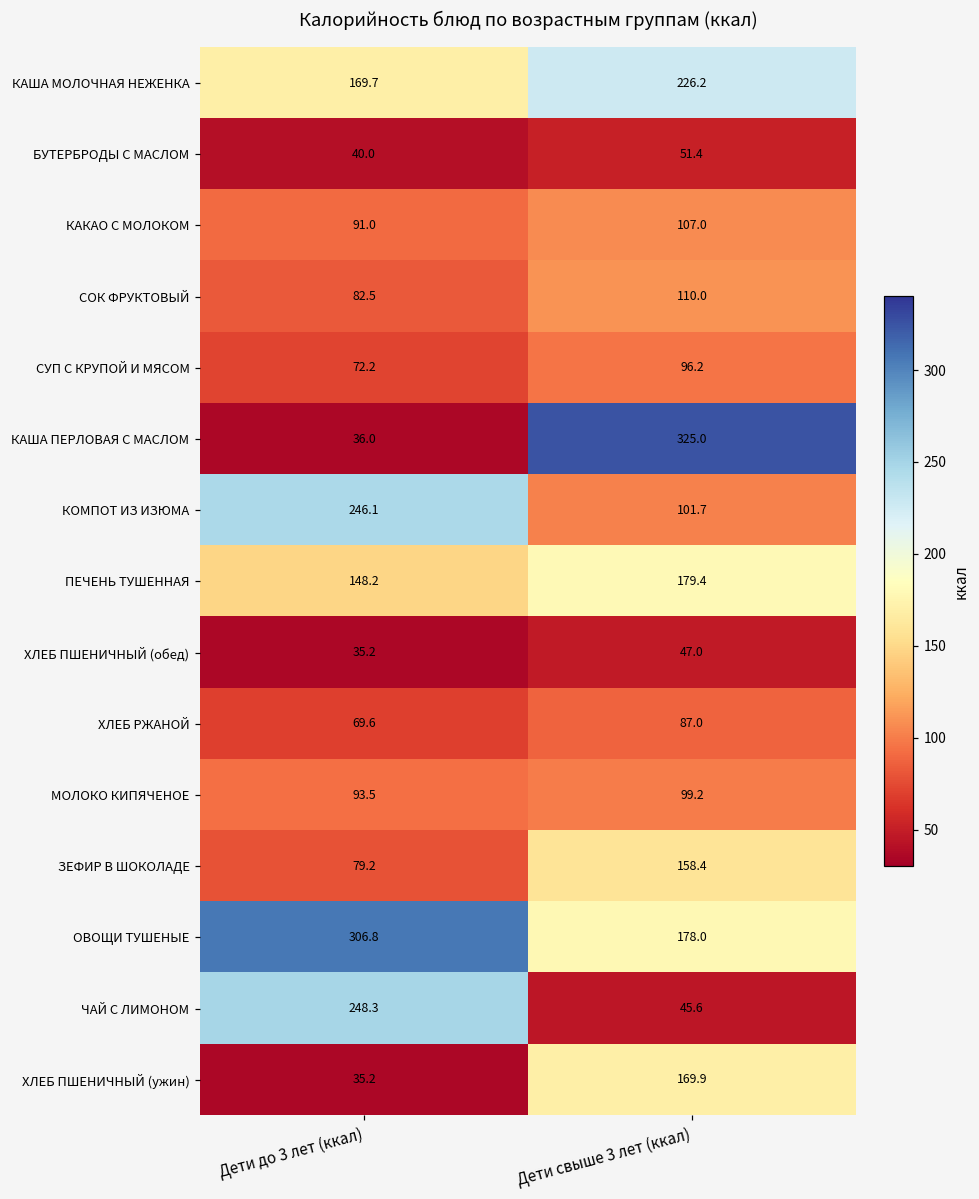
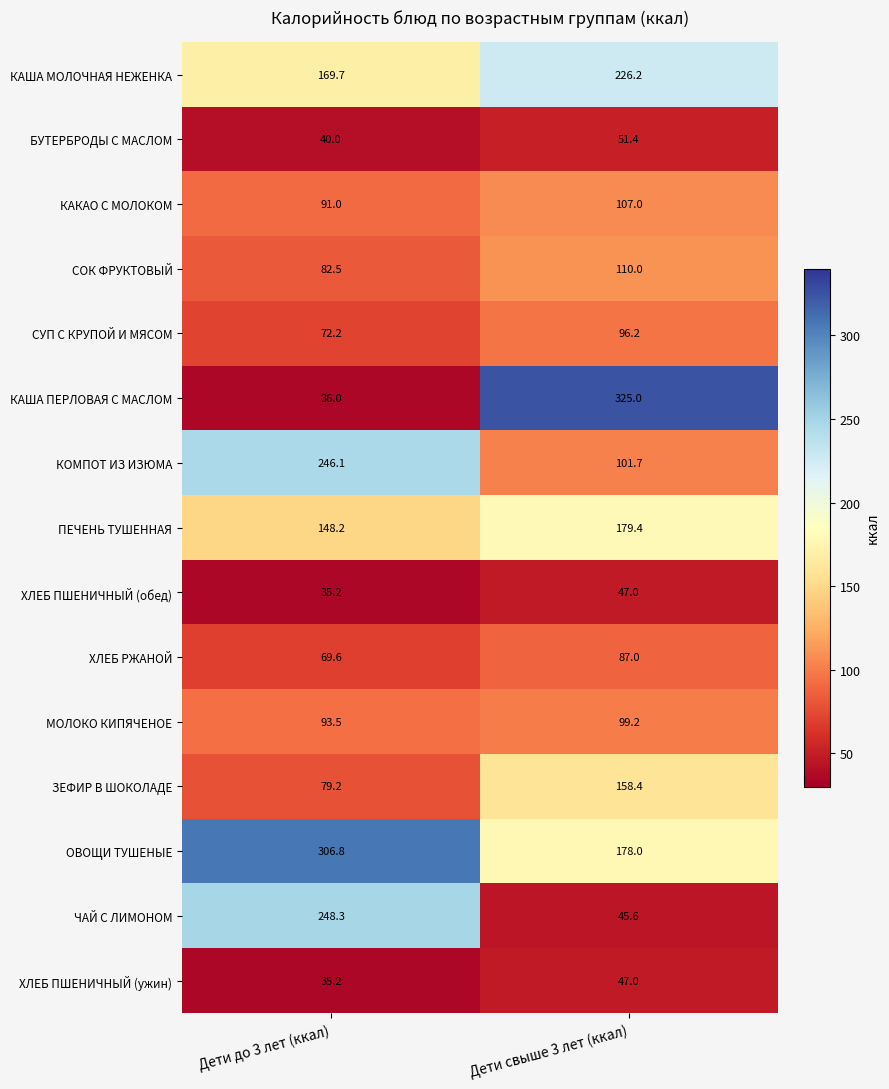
ХЛЕБ ПШЕНИЧНЫЙ (ужин), Дети свыше 3 лет (ккал): 169.9 -> 47.0
